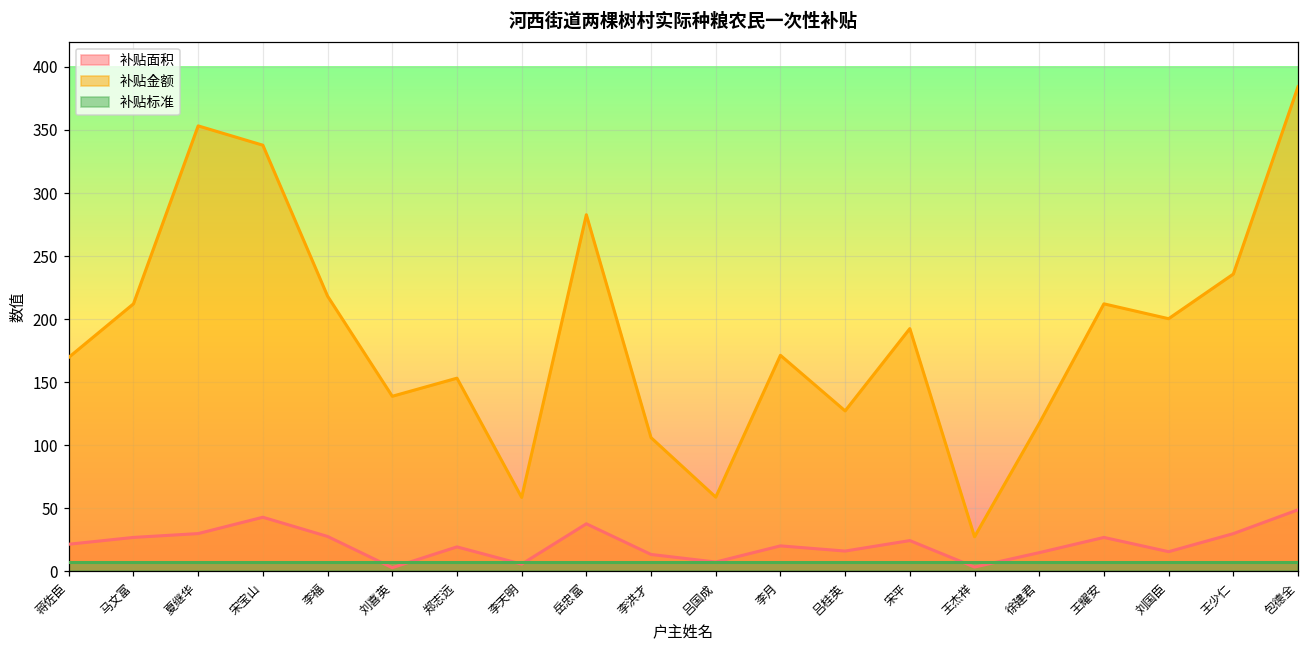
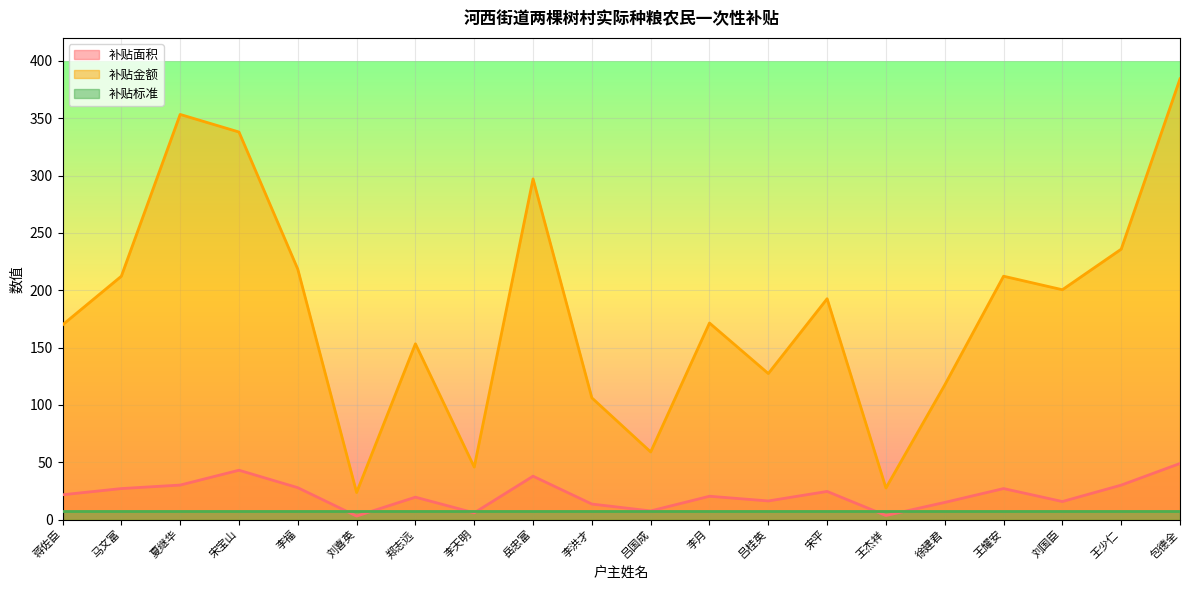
补贴金额, 刘喜英: 139 -> 24
补贴金额, 李天明: 59 -> 46
补贴金额, 岳忠富: 283 -> 297
